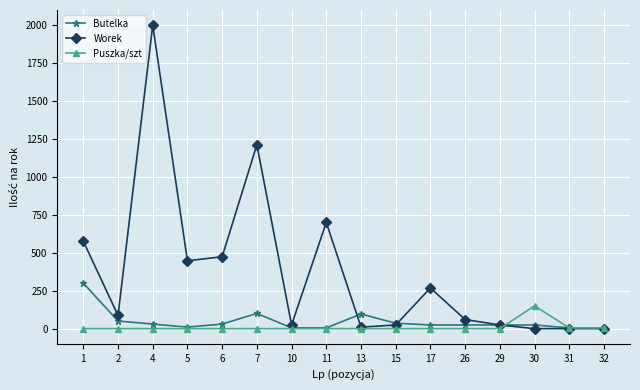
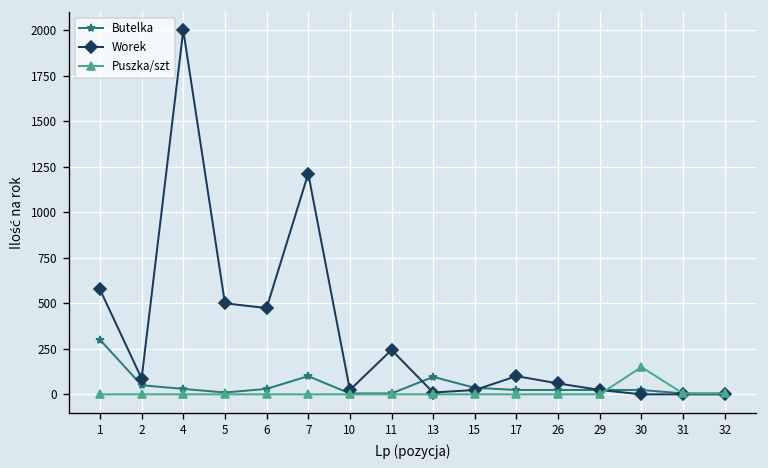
Worek, 5: 450 -> 500
Worek, 11: 700 -> 240
Worek, 17: 270 -> 100
